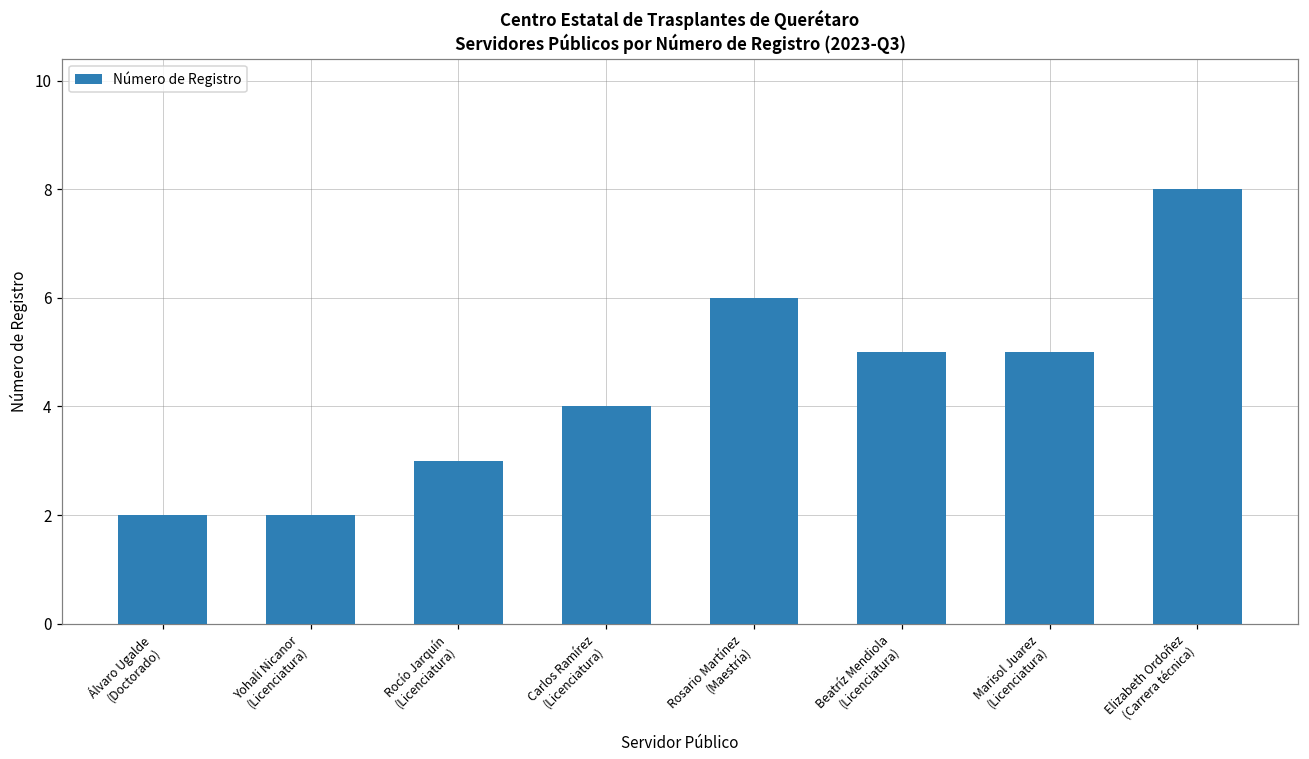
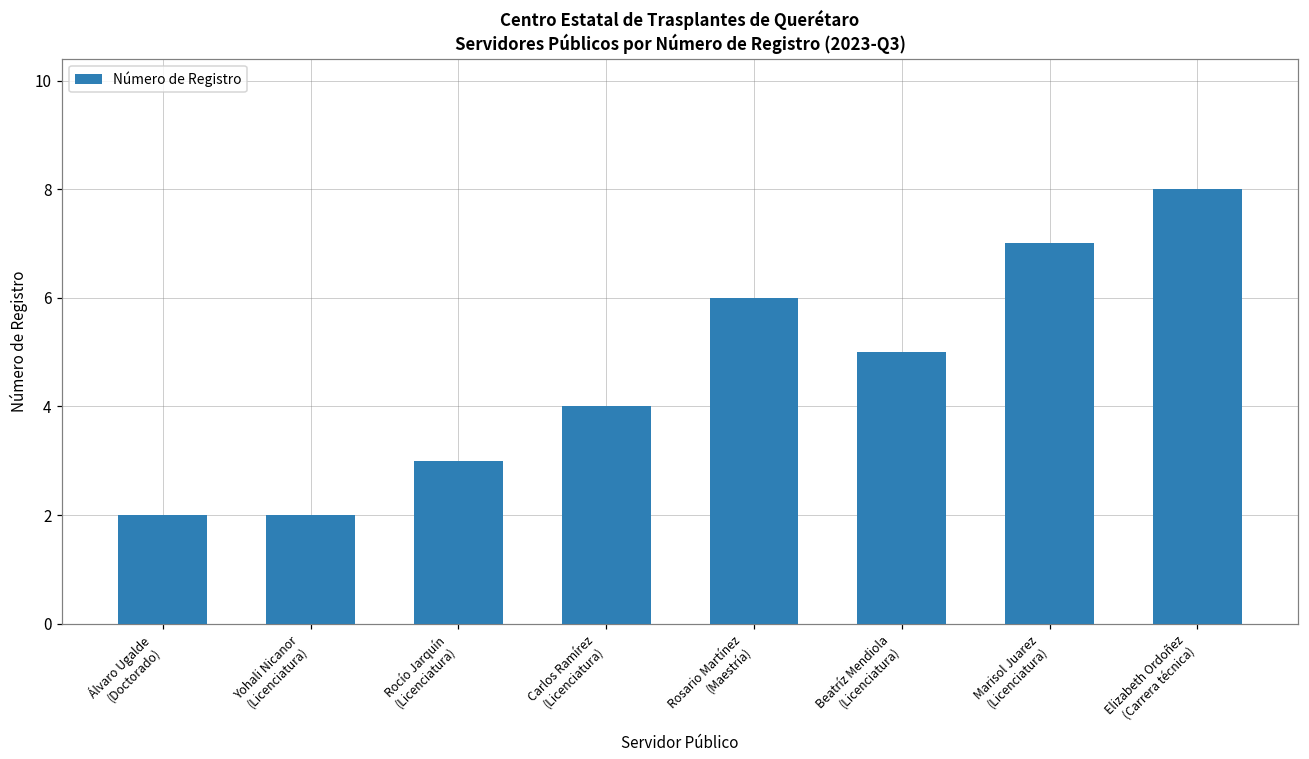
Marisol Juarez (Licenciatura): 5 -> 7
